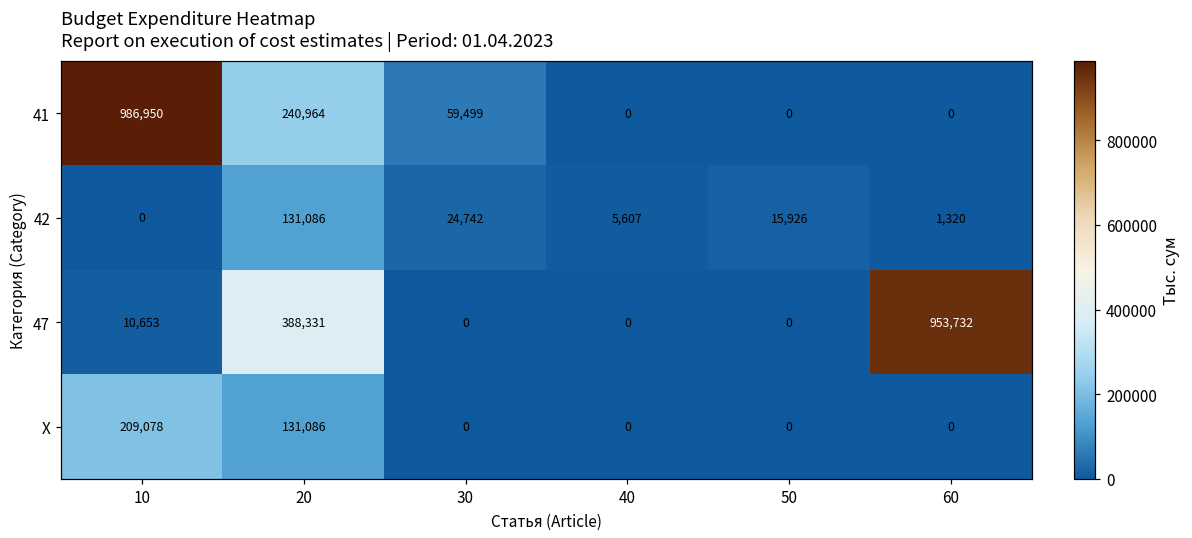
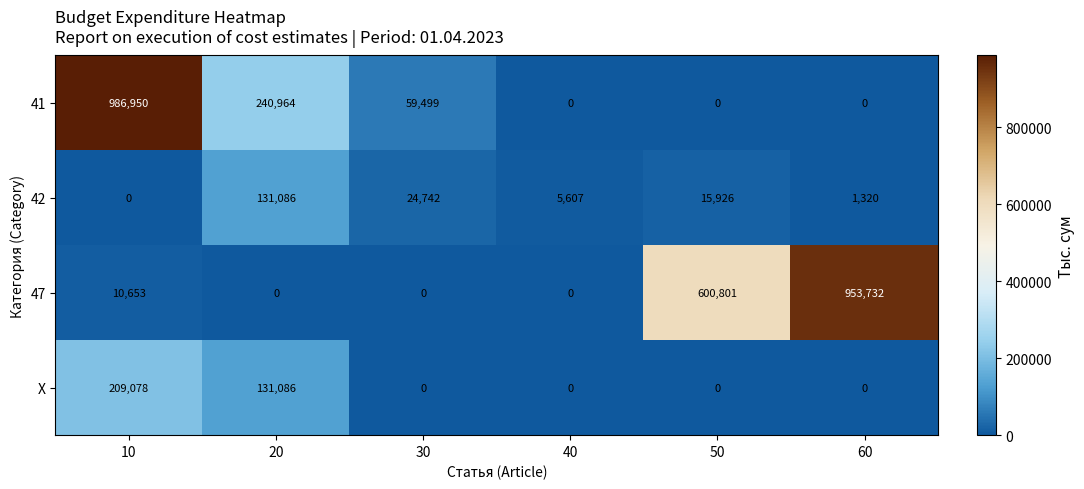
47, 20: 388,331 -> 0
47, 50: 0 -> 600,801
